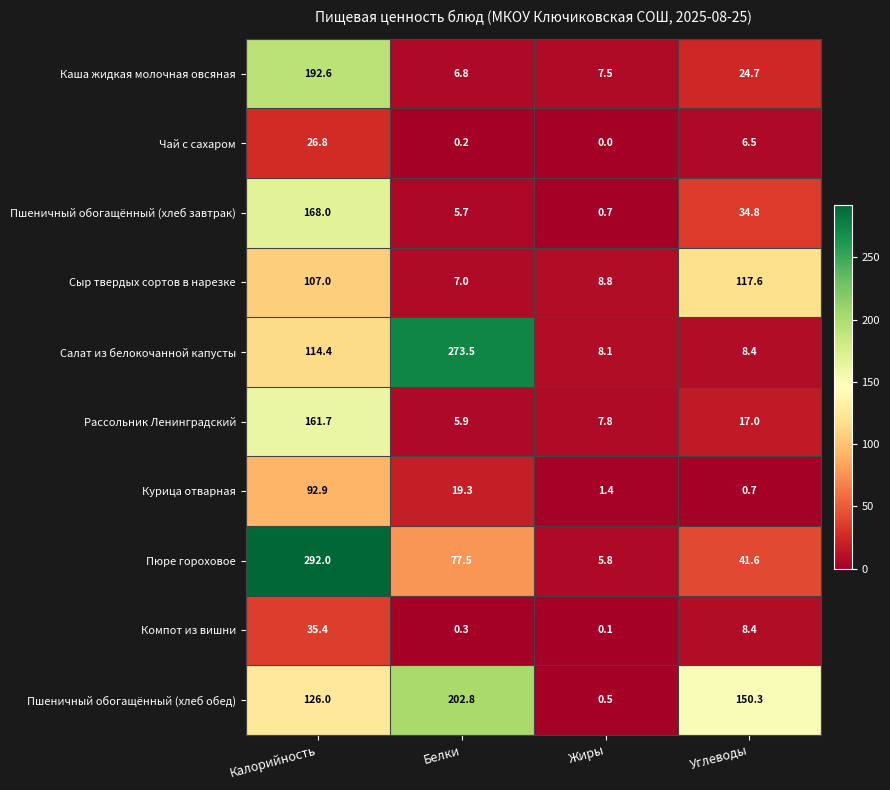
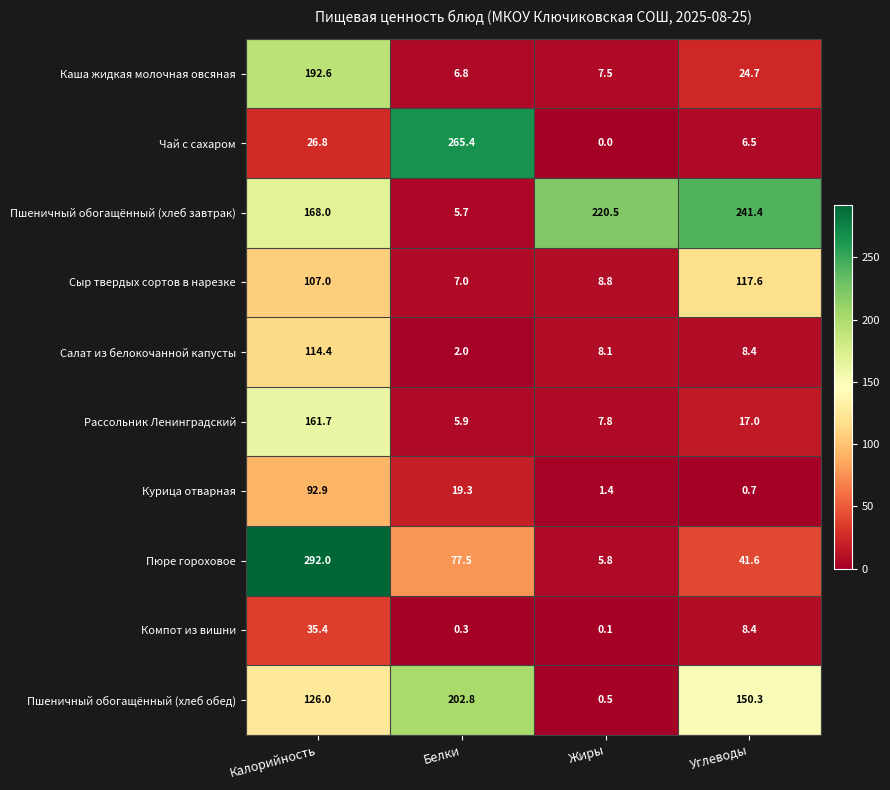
Чай с сахаром, Белки: 0.2 -> 265.4
Пшеничный обогащённый (хлеб завтрак), Жиры: 0.7 -> 220.5
Пшеничный обогащённый (хлеб завтрак), Углеводы: 34.8 -> 241.4
Салат из белокочанной капусты, Белки: 273.5 -> 2.0
